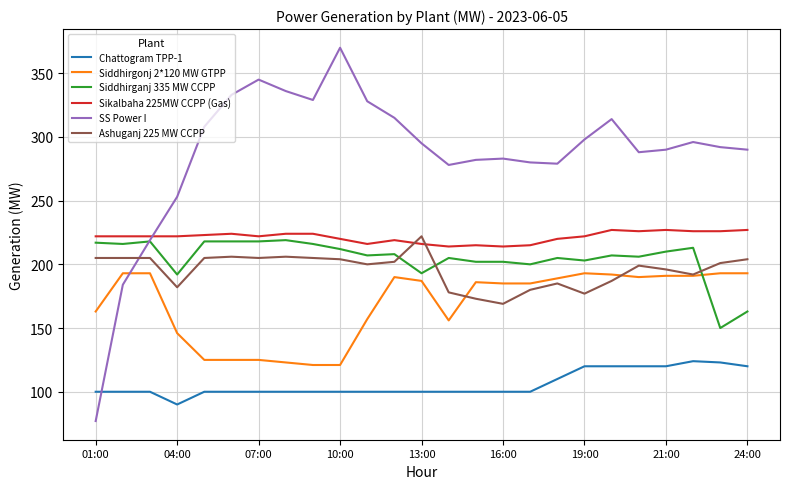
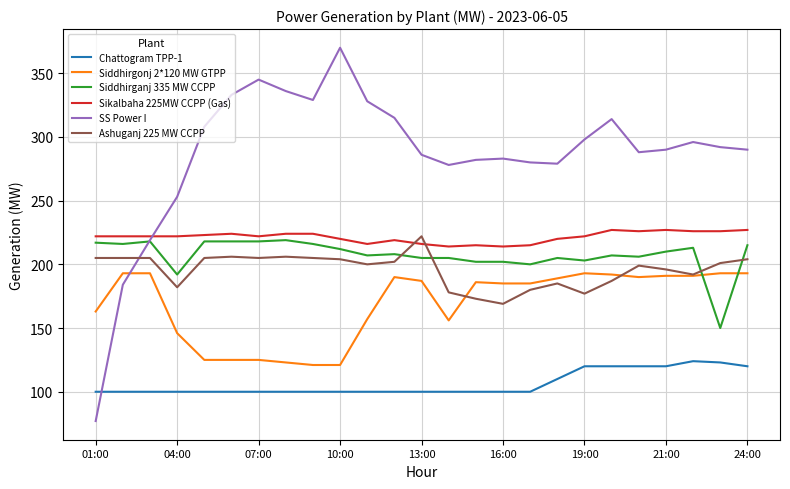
Chattogram TPP-1, 04:00: 90 -> 100
Siddhirganj 335 MW CCPP, 13:00: 193 -> 205
SS Power I, 13:00: 295 -> 286
Siddhirganj 335 MW CCPP, 24:00: 163 -> 215
